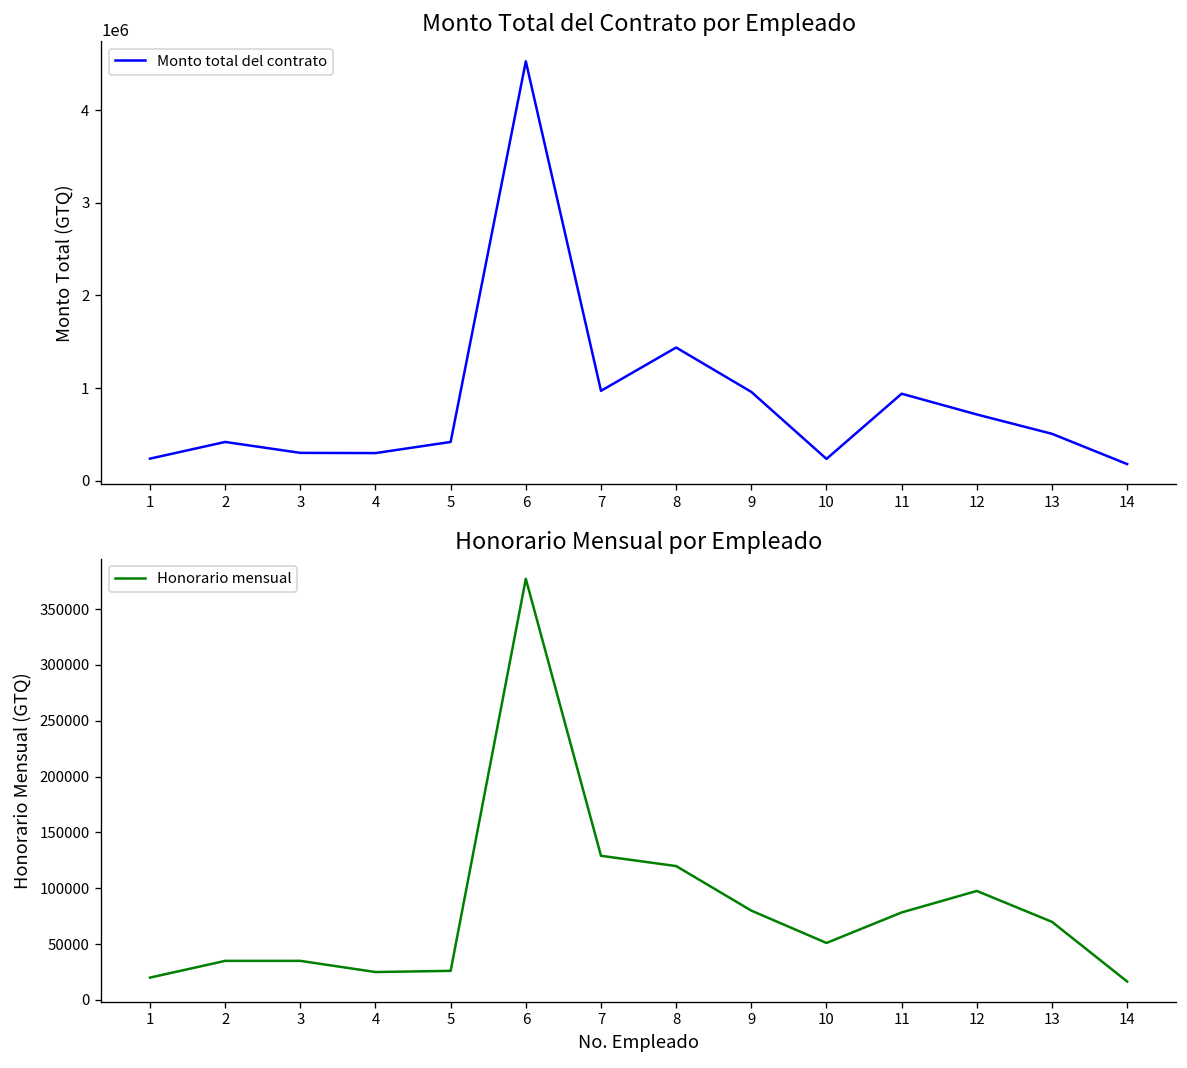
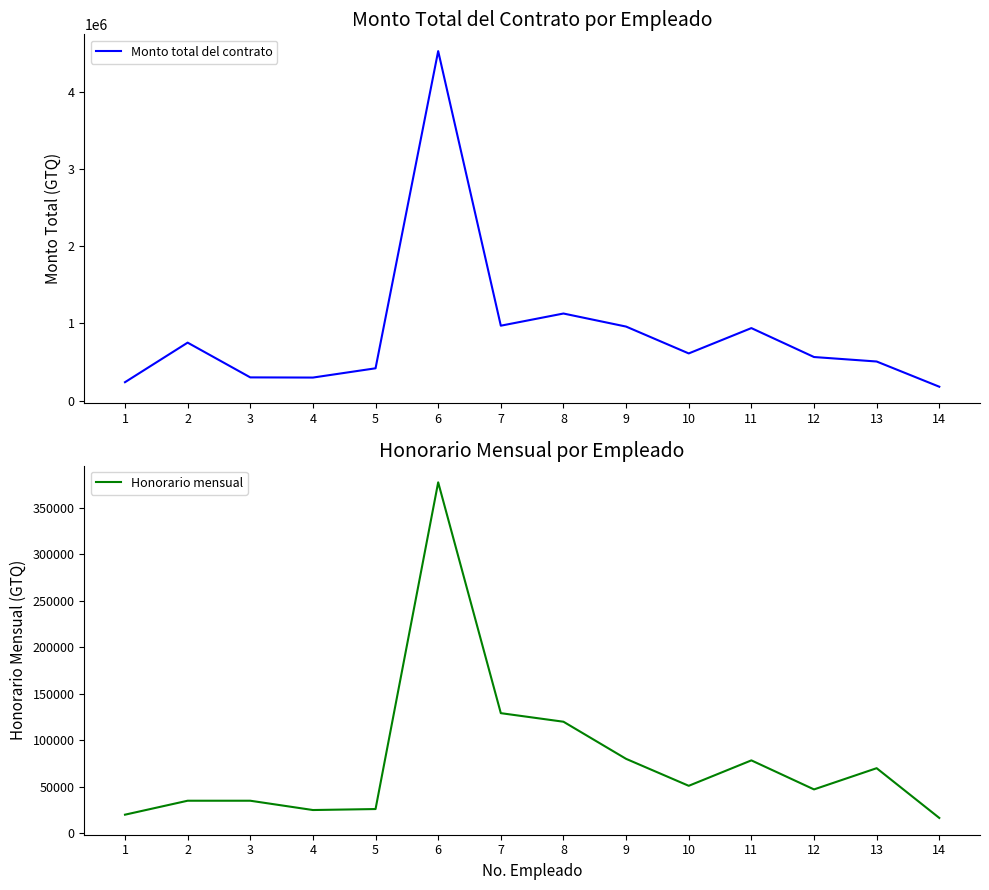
Monto Total del Contrato por Empleado, 2: 400000 -> 800000
Monto Total del Contrato por Empleado, 8: 1400000 -> 1100000
Monto Total del Contrato por Empleado, 10: 200000 -> 600000
Monto Total del Contrato por Empleado, 12: 700000 -> 600000
Honorario Mensual por Empleado, 12: 100000 -> 50000
